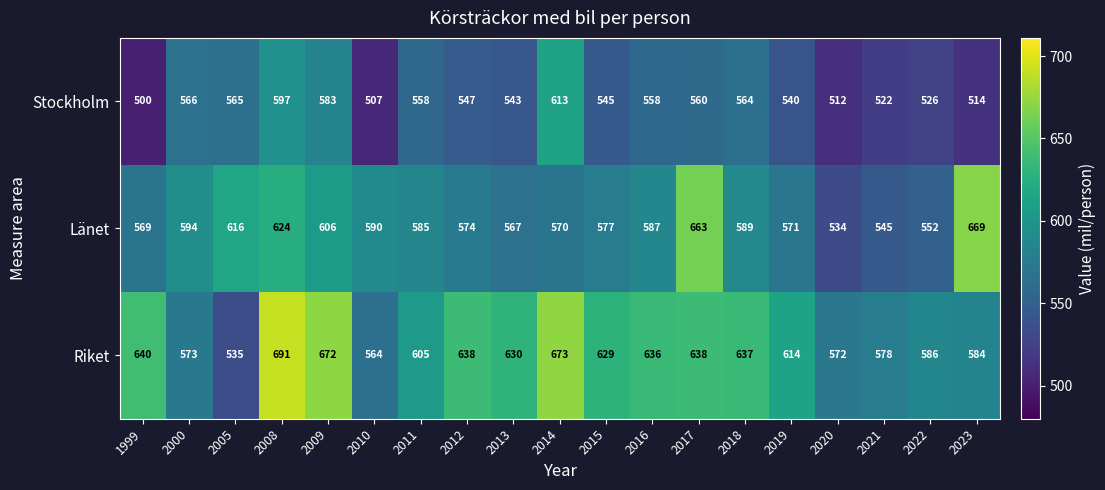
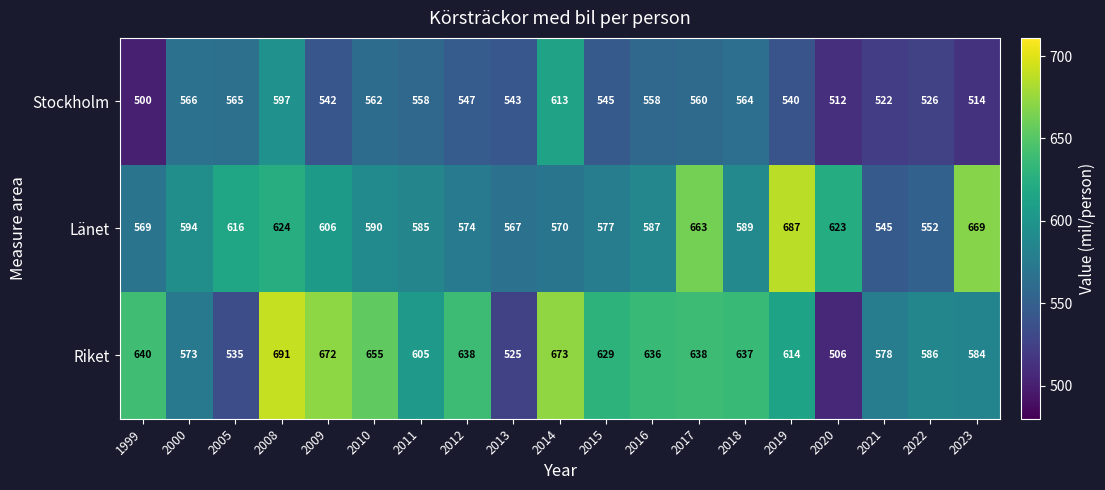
Stockholm, 2009: 583 -> 542
Stockholm, 2010: 507 -> 562
Länet, 2019: 571 -> 687
Länet, 2020: 534 -> 623
Riket, 2010: 564 -> 655
Riket, 2013: 630 -> 525
Riket, 2020: 572 -> 506
